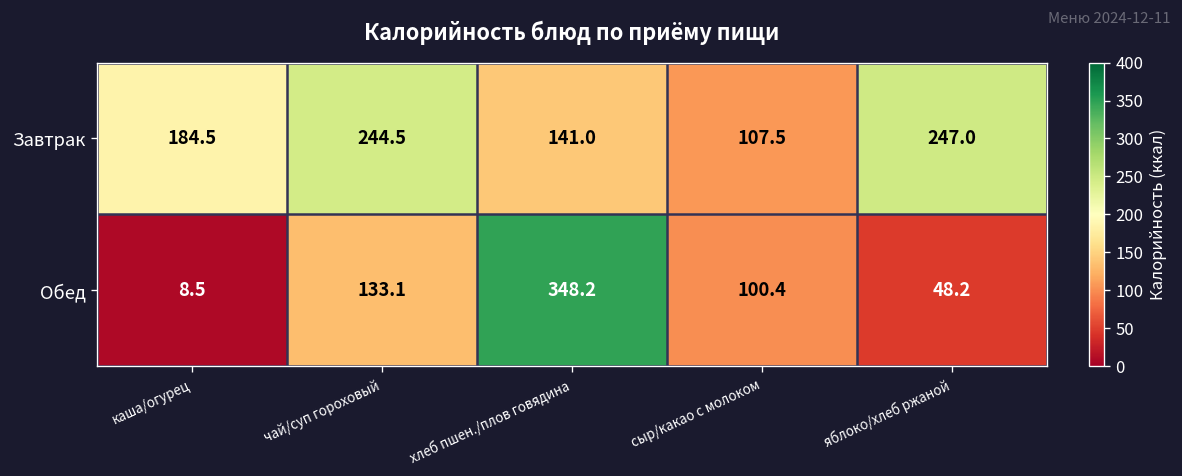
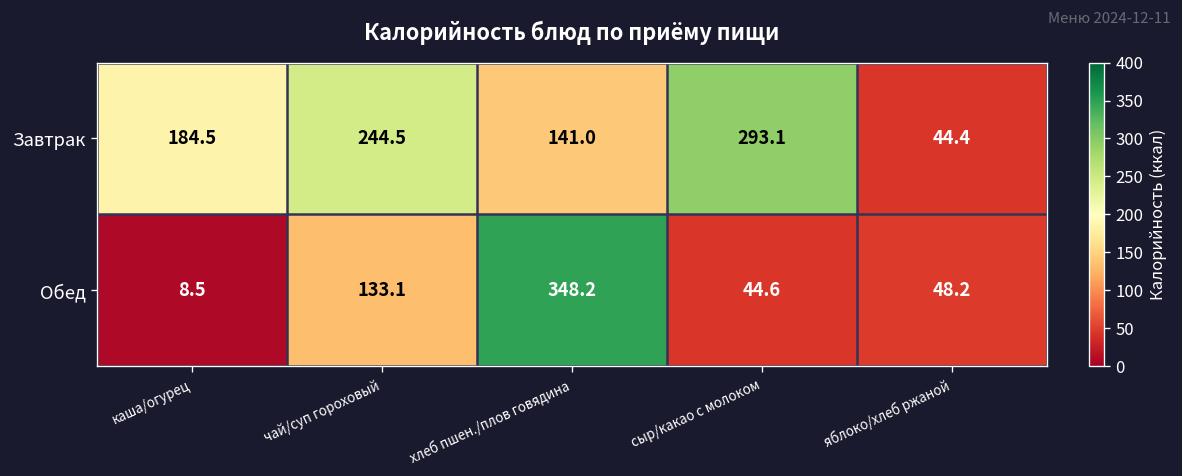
Завтрак, сыр/какао с молоком: 107.5 -> 293.1
Завтрак, яблоко/хлеб ржаной: 247.0 -> 44.4
Обед, сыр/какао с молоком: 100.4 -> 44.6
